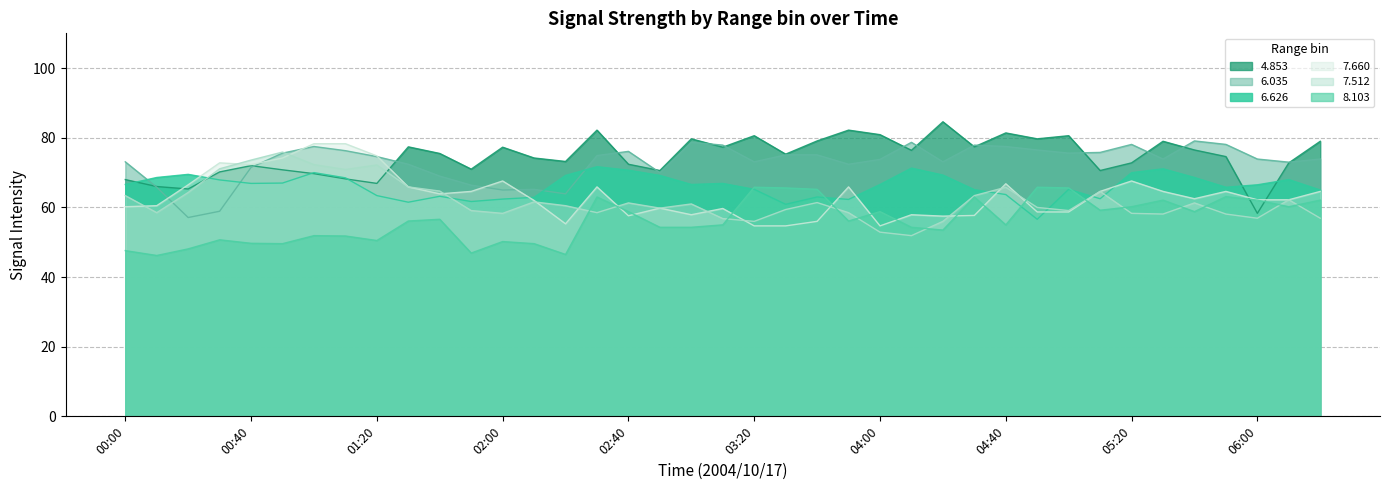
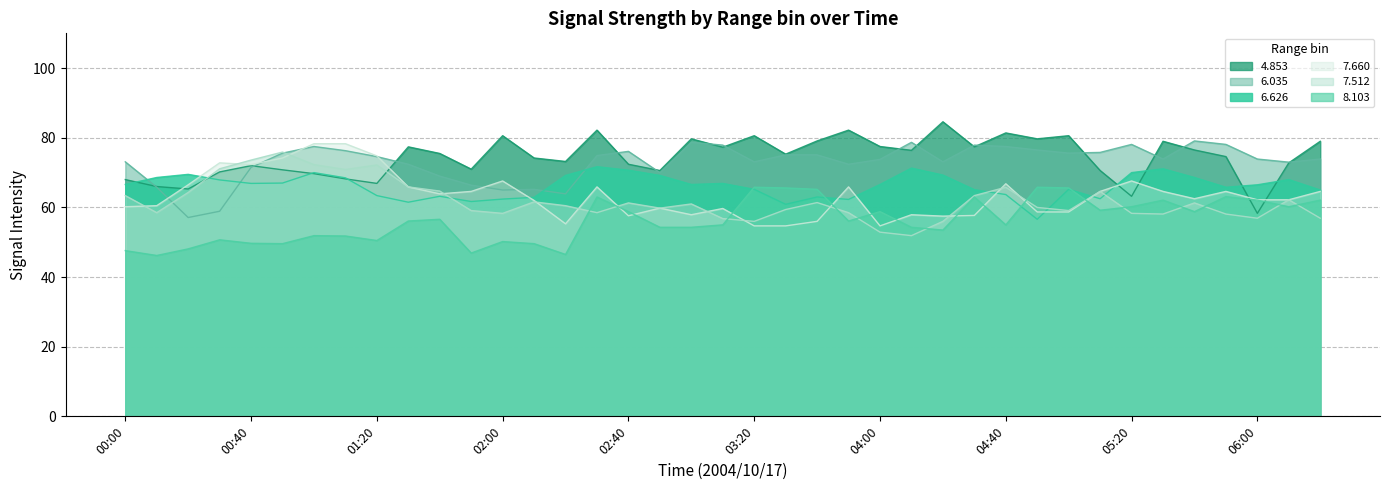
4.853, 02:00: 77 -> 81
4.853, 04:00: 81 -> 78
4.853, 05:20: 73 -> 63
